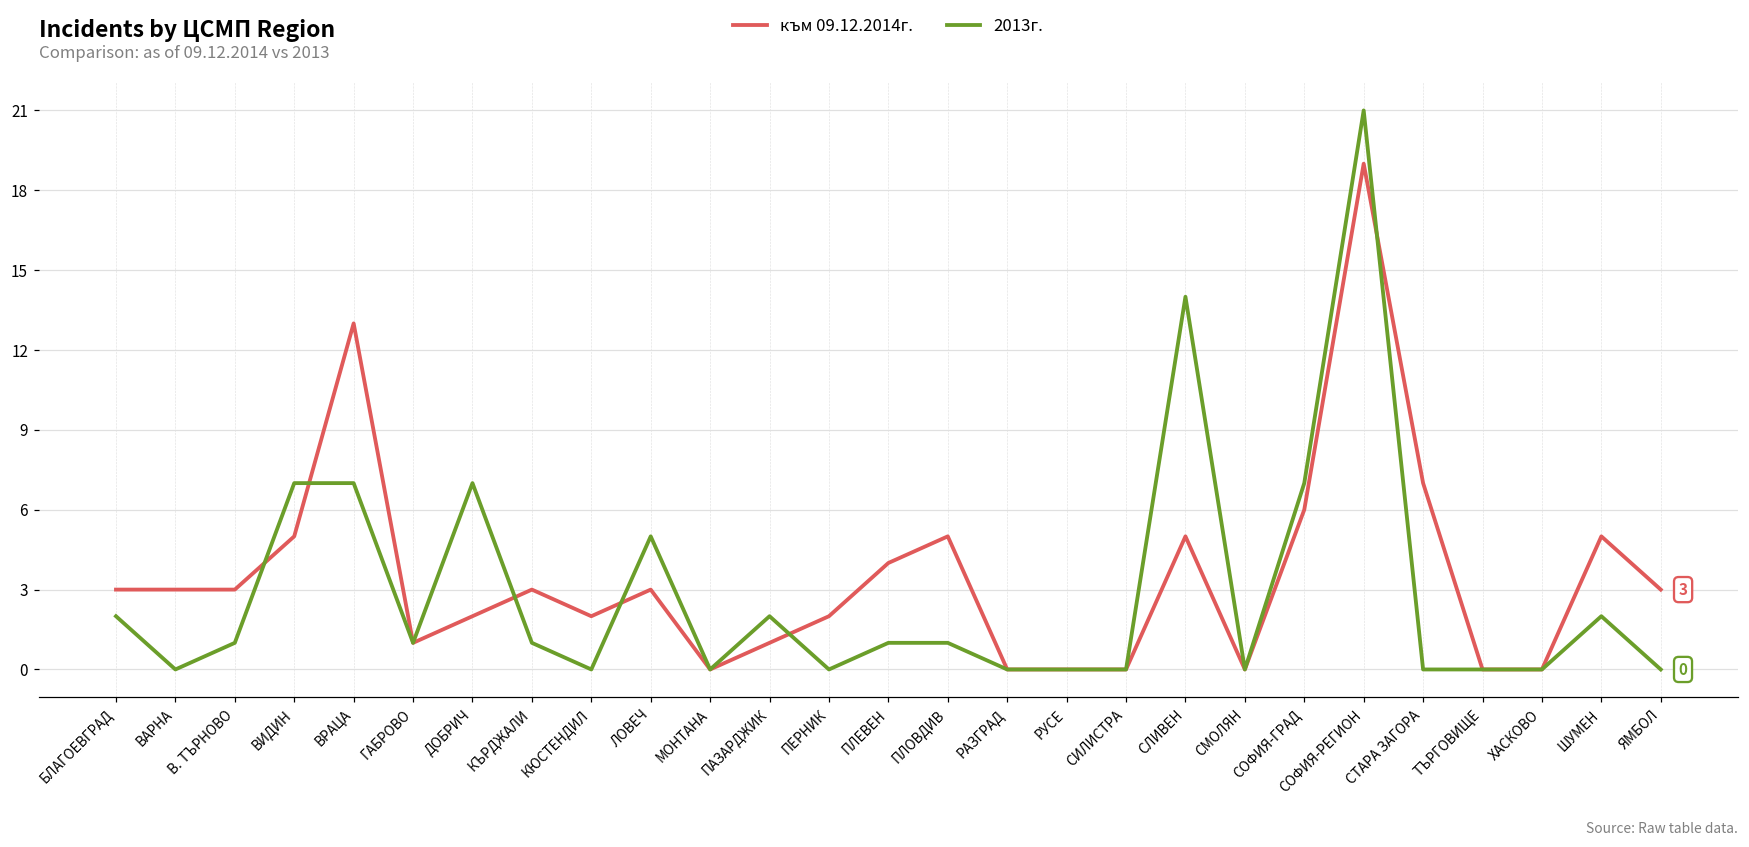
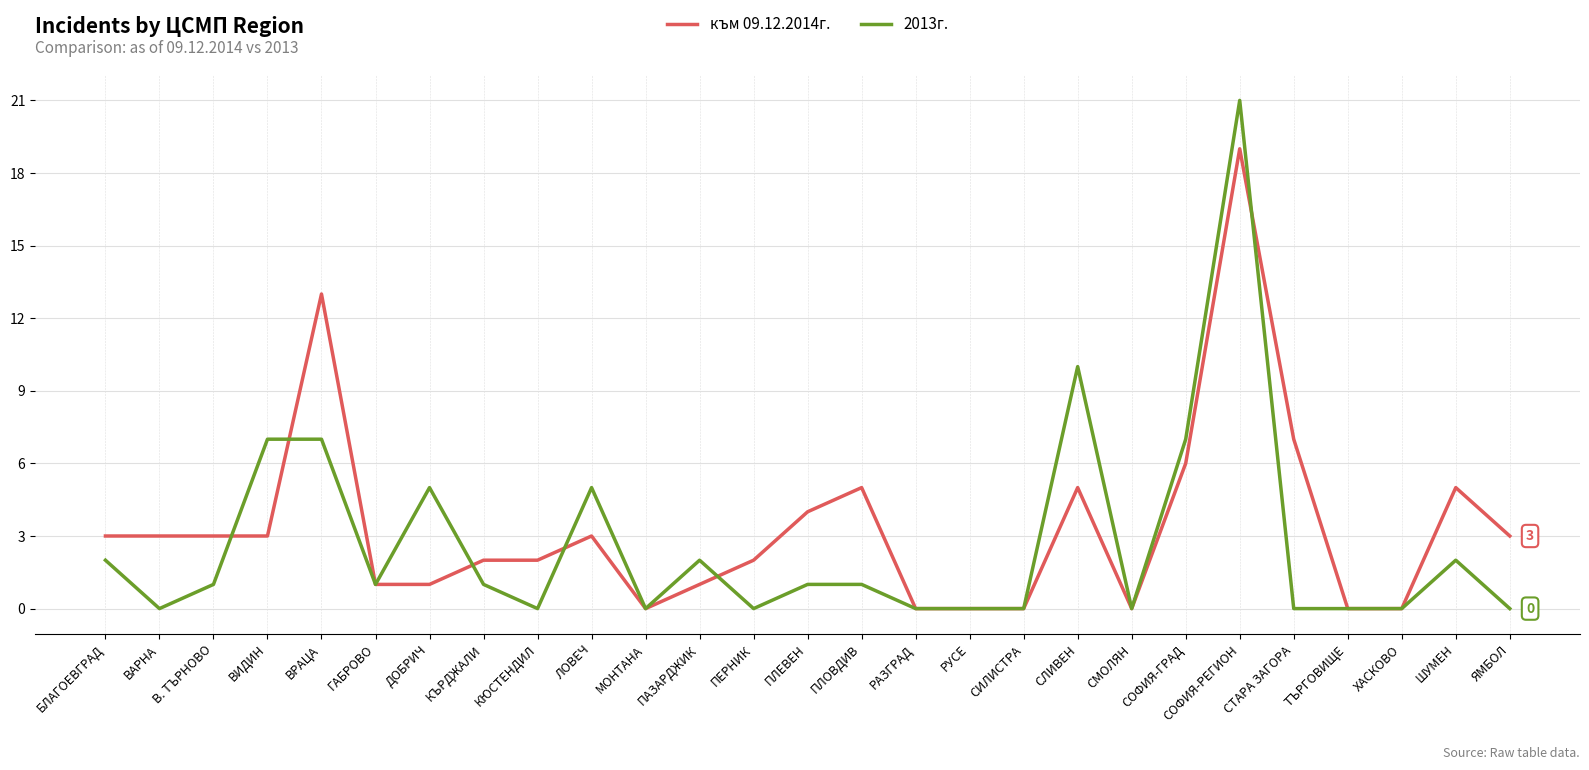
към 09.12.2014г., ВИДИН: 5 -> 3
към 09.12.2014г., ДОБРИЧ: 2 -> 1
2013г., ДОБРИЧ: 7 -> 5
към 09.12.2014г., КЪРДЖАЛИ: 3 -> 2
2013г., СЛИВЕН: 14 -> 10
